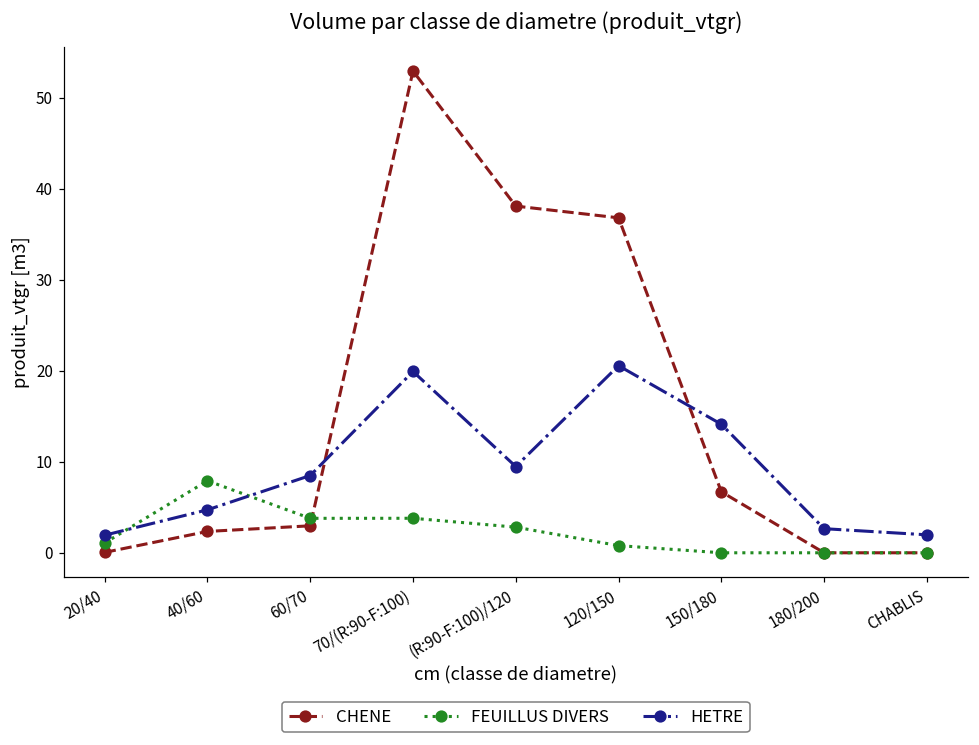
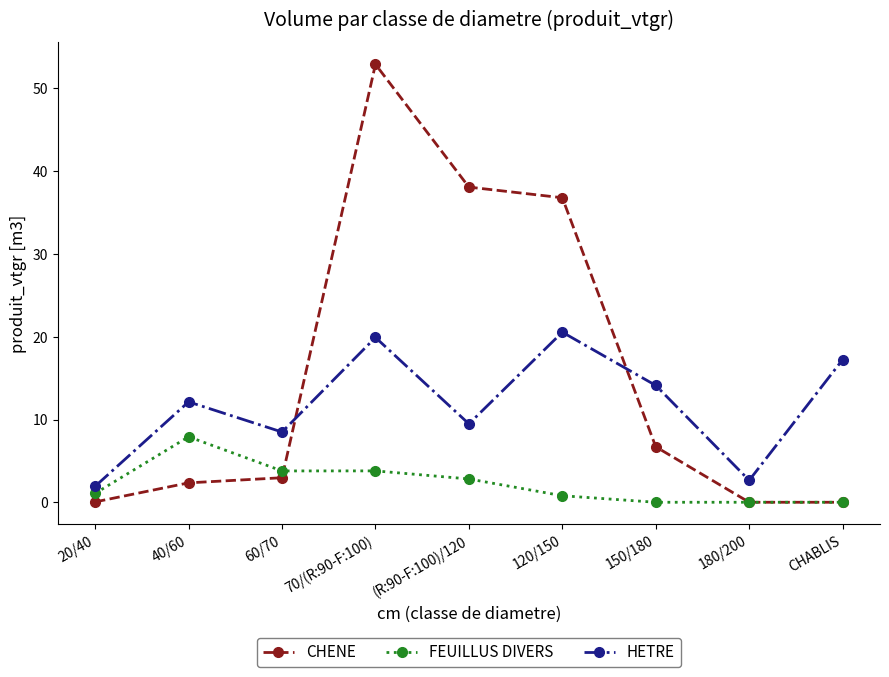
HETRE, 40/60: 5 -> 12
HETRE, CHABLIS: 2 -> 17
